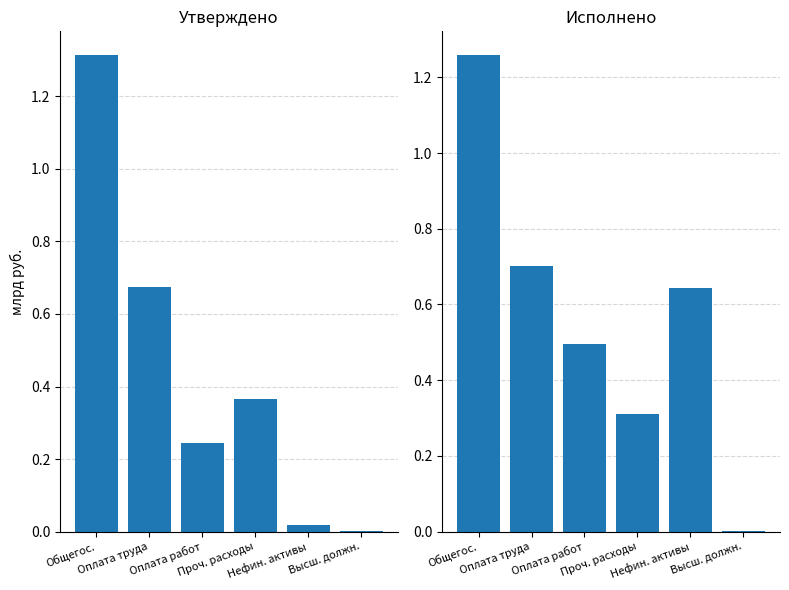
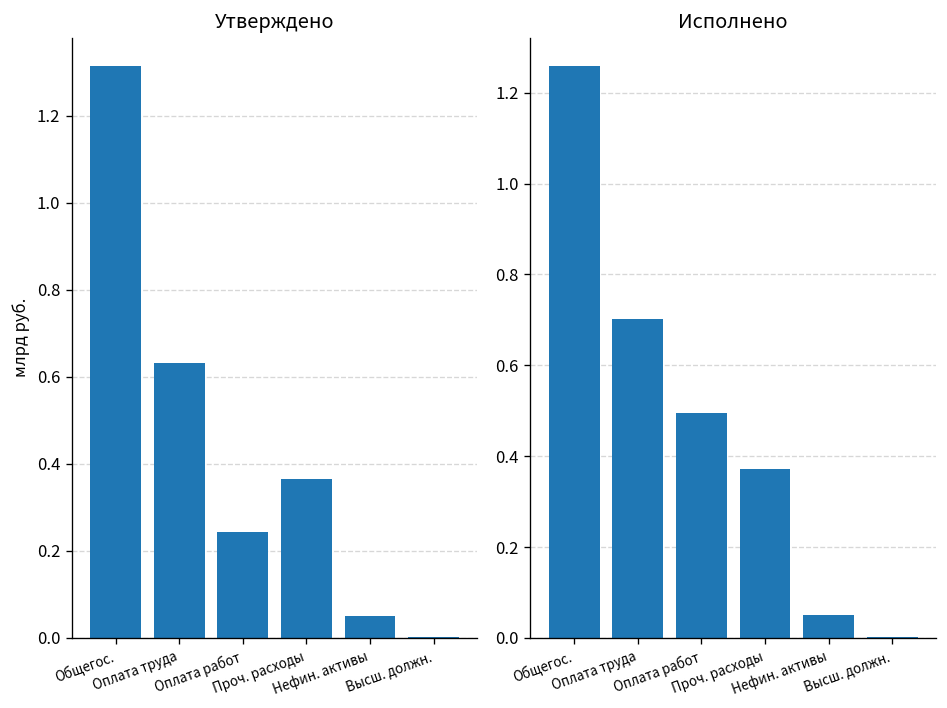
Утверждено, Оплата труда: 0.68 -> 0.63
Утверждено, Нефин. активы: 0.02 -> 0.05
Исполнено, Проч. расходы: 0.31 -> 0.37
Исполнено, Нефин. активы: 0.64 -> 0.05
